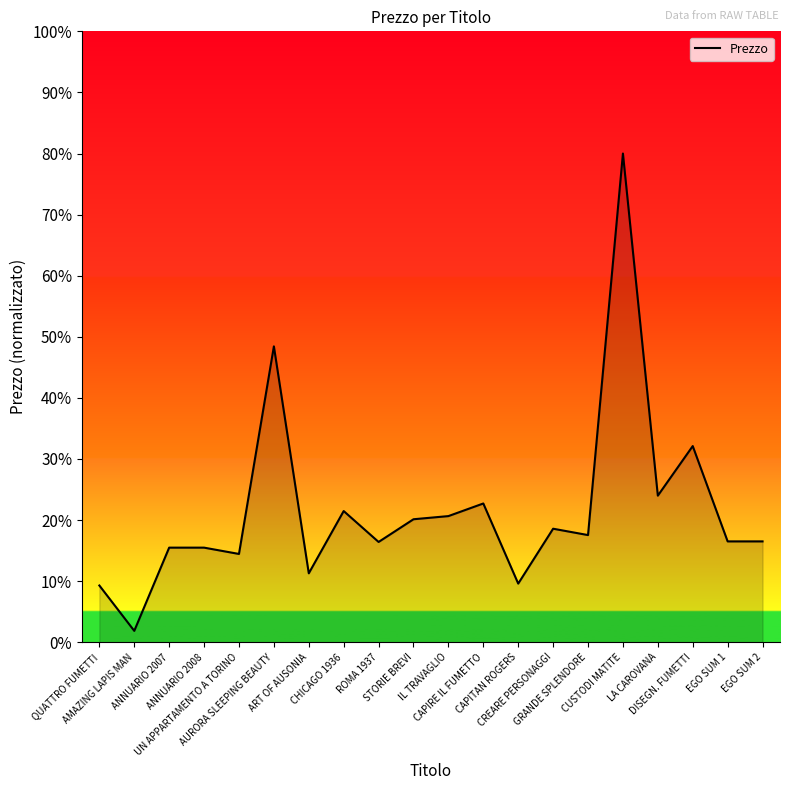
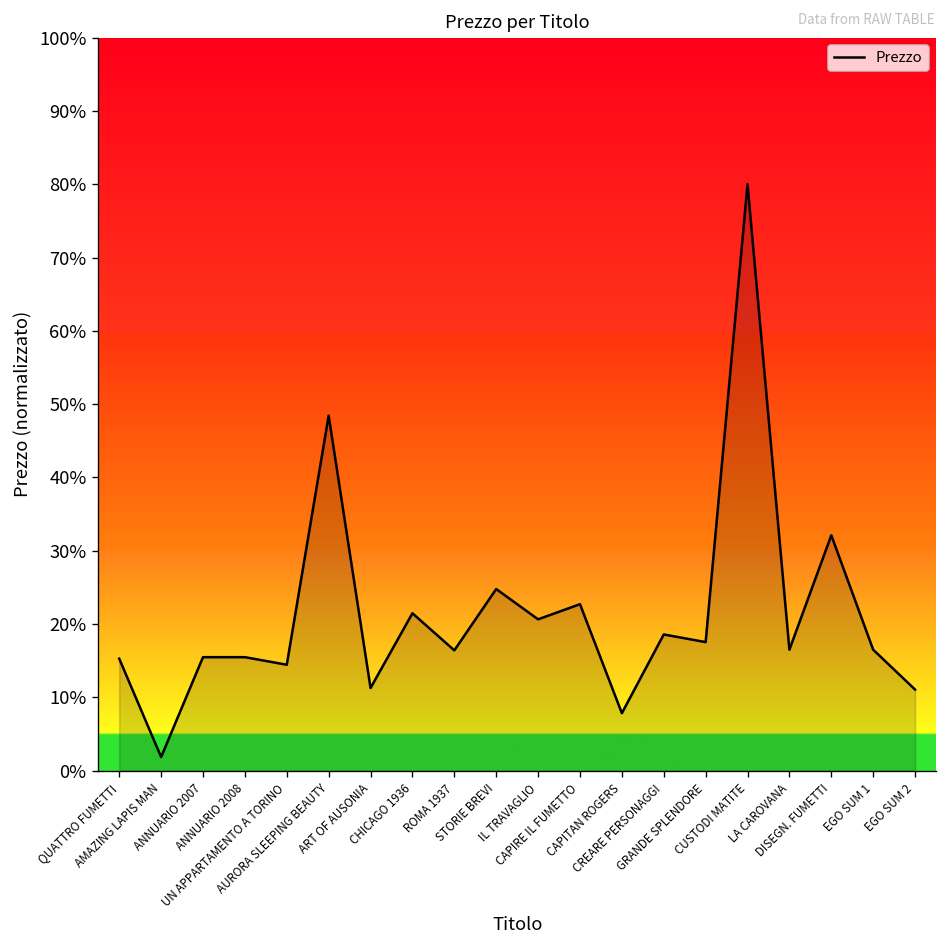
QUATTRO FUMETTI: 9% -> 15%
STORIE BREVI: 20% -> 25%
CAPITAN ROGERS: 10% -> 8%
LA CAROVANA: 24% -> 17%
EGO SUM 2: 17% -> 11%
